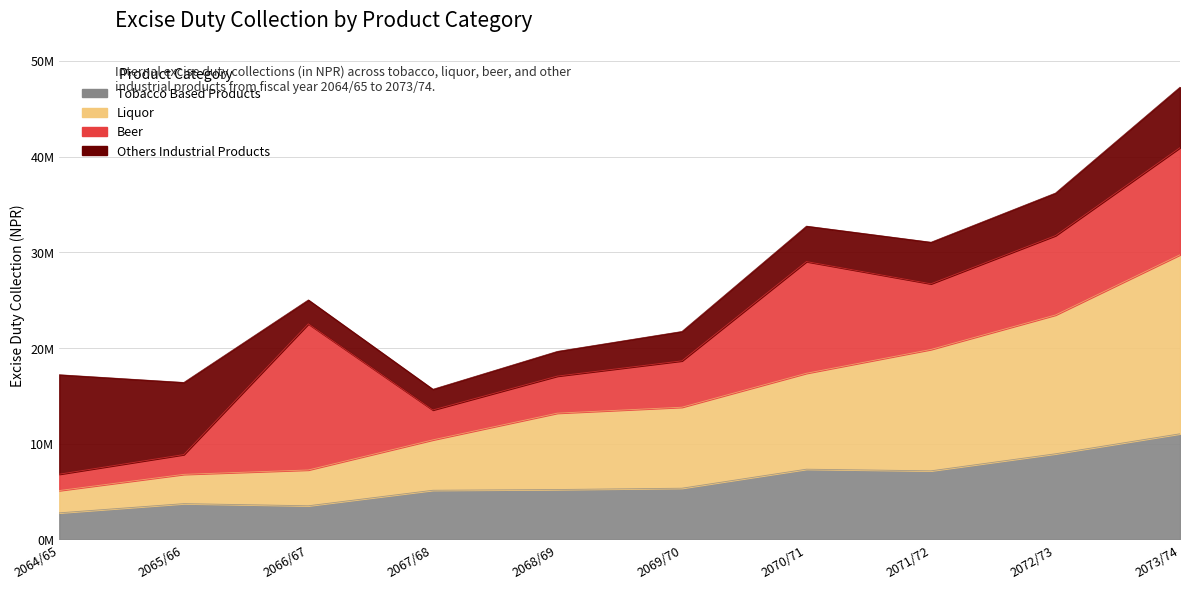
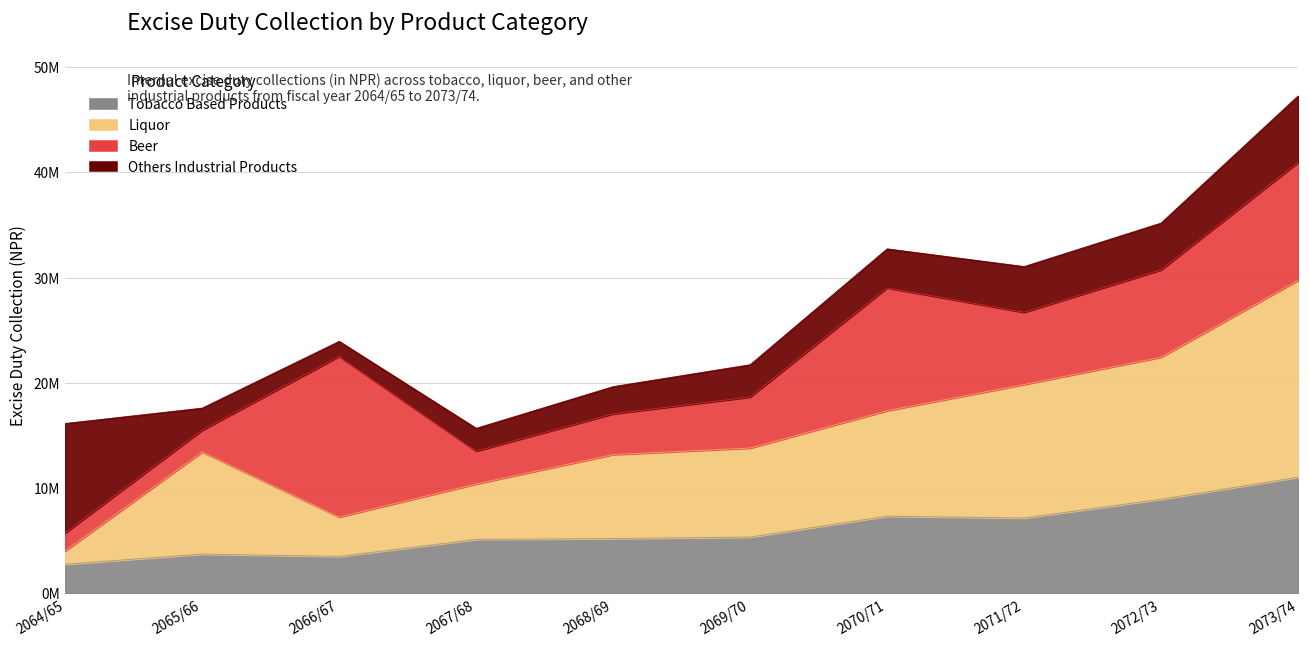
Liquor, 2064/65: 2000000 -> 1000000
Liquor, 2065/66: 3000000 -> 10000000
Others Industrial Products, 2065/66: 8000000 -> 2000000
Others Industrial Products, 2066/67: 3000000 -> 1000000
Liquor, 2072/73: 15000000 -> 13000000
